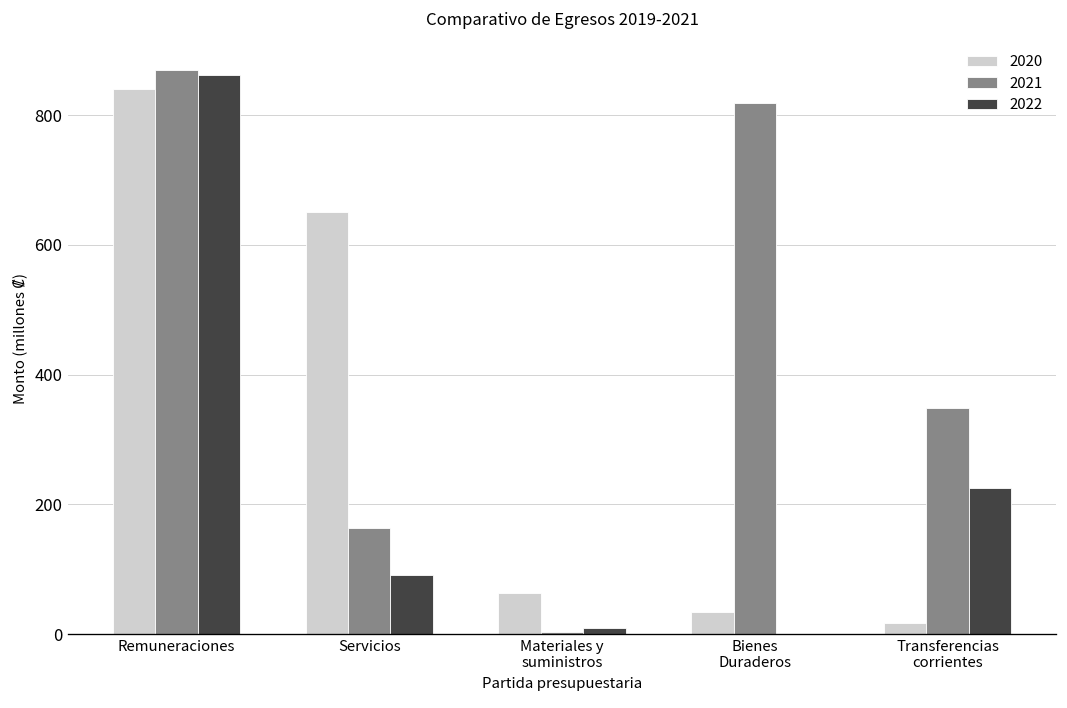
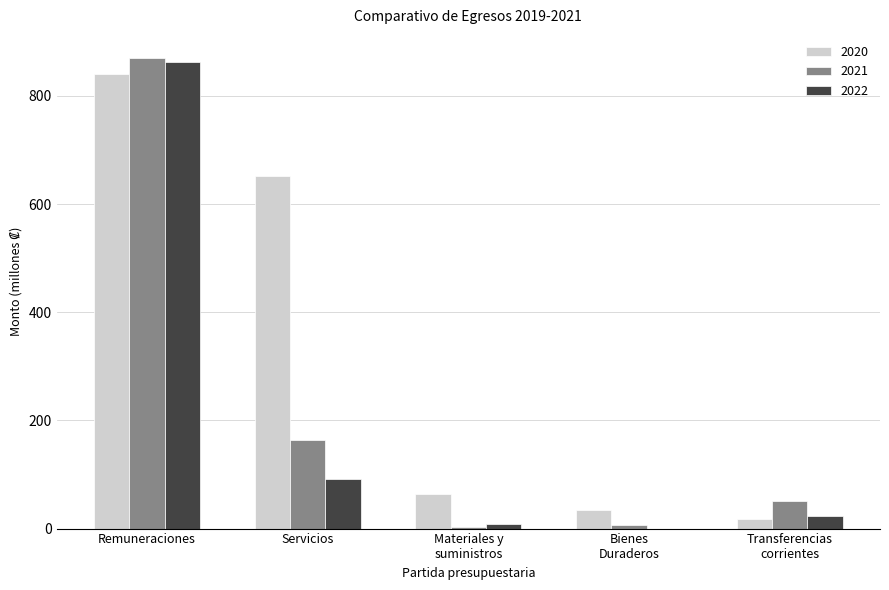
2021, Bienes Duraderos: 820 -> 10
2021, Transferencias corrientes: 350 -> 50
2022, Transferencias corrientes: 230 -> 20
